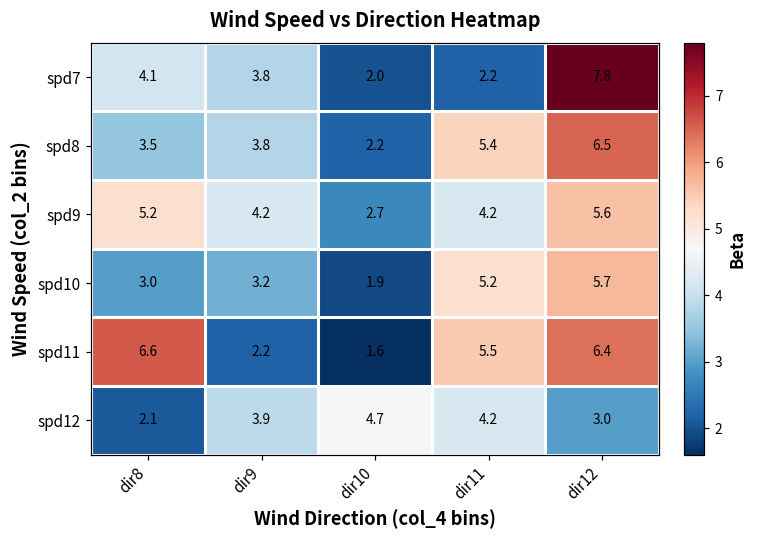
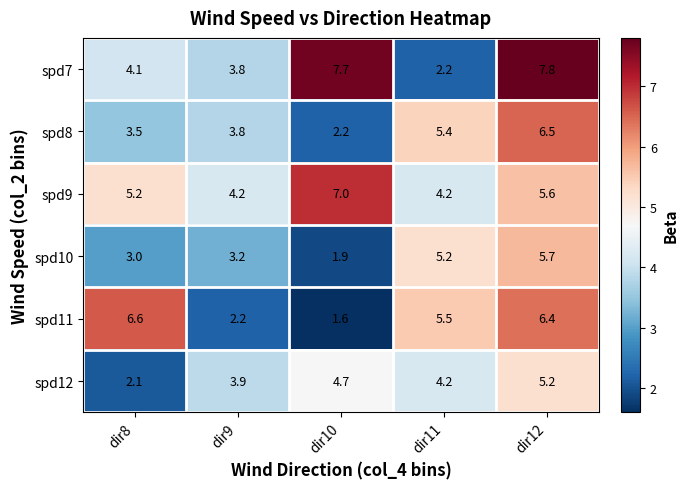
spd7, dir10: 2.0 -> 7.7
spd9, dir10: 2.7 -> 7.0
spd12, dir12: 3.0 -> 5.2
